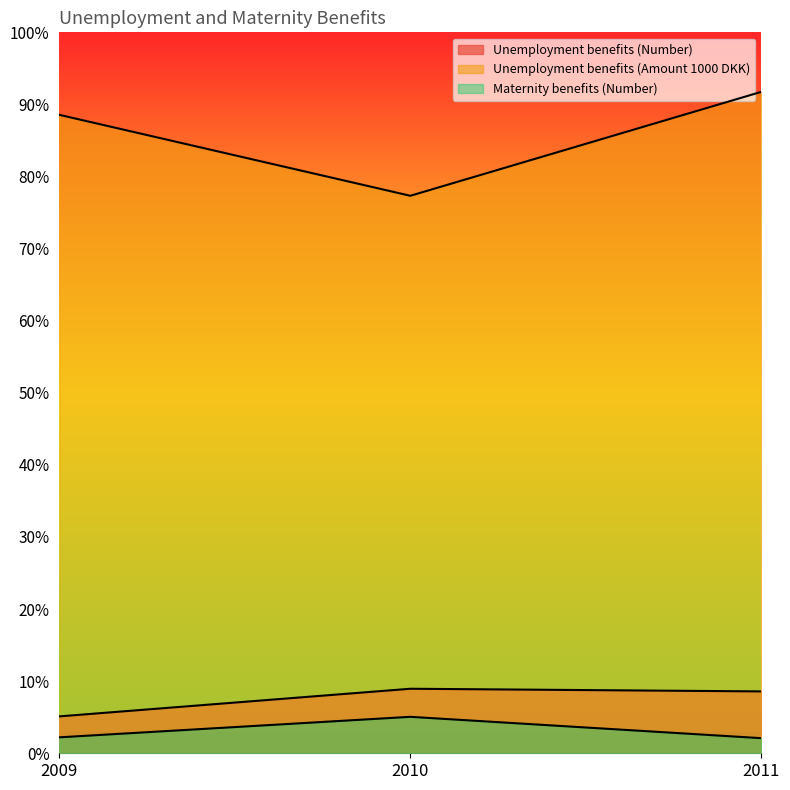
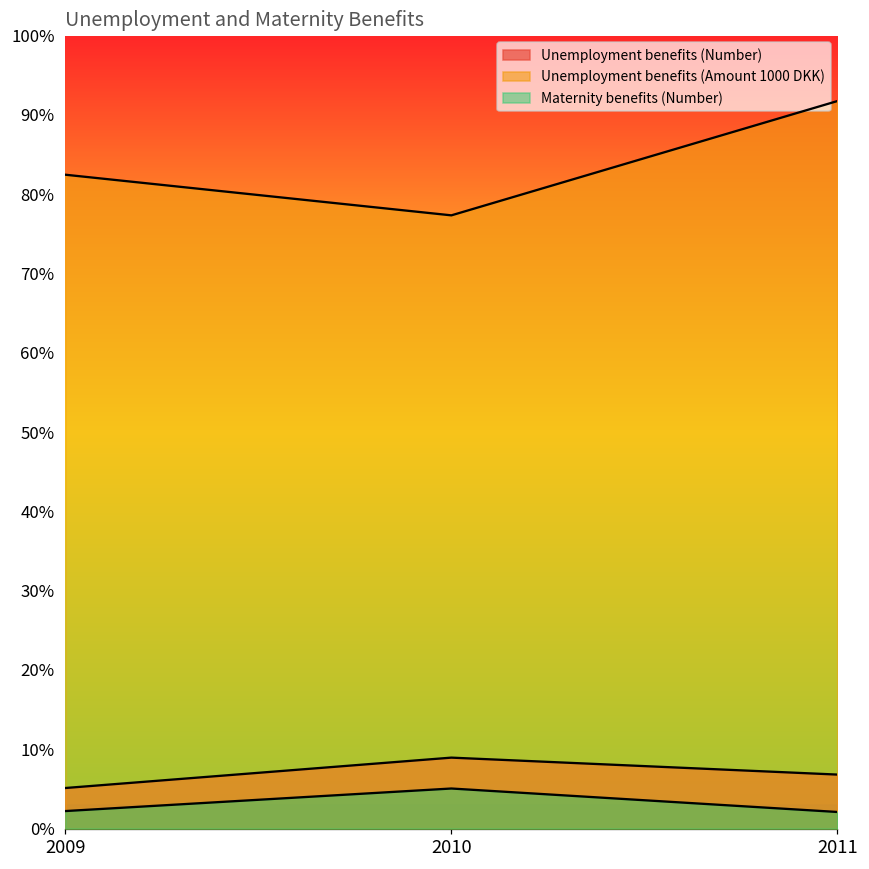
Unemployment benefits (Amount 1000 DKK), 2009: 89% -> 82%
Unemployment benefits (Number), 2011: 9% -> 7%
